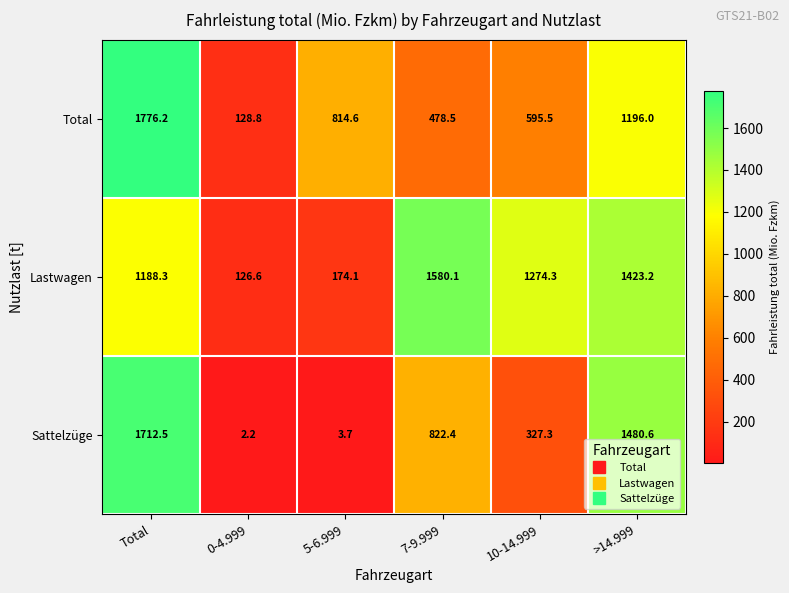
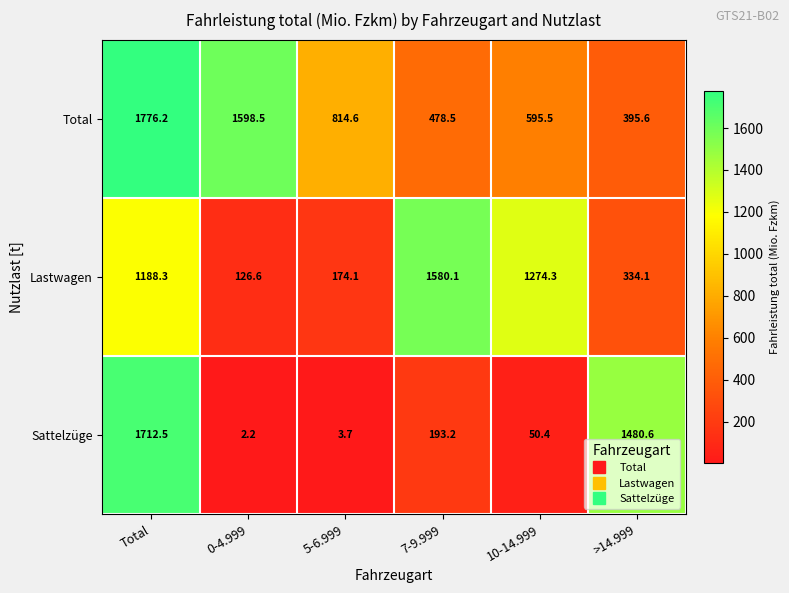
Total, 0-4.999: 128.8 -> 1598.5
Total, >14.999: 1196.0 -> 395.6
Lastwagen, >14.999: 1423.2 -> 334.1
Sattelzüge, 7-9.999: 822.4 -> 193.2
Sattelzüge, 10-14.999: 327.3 -> 50.4
